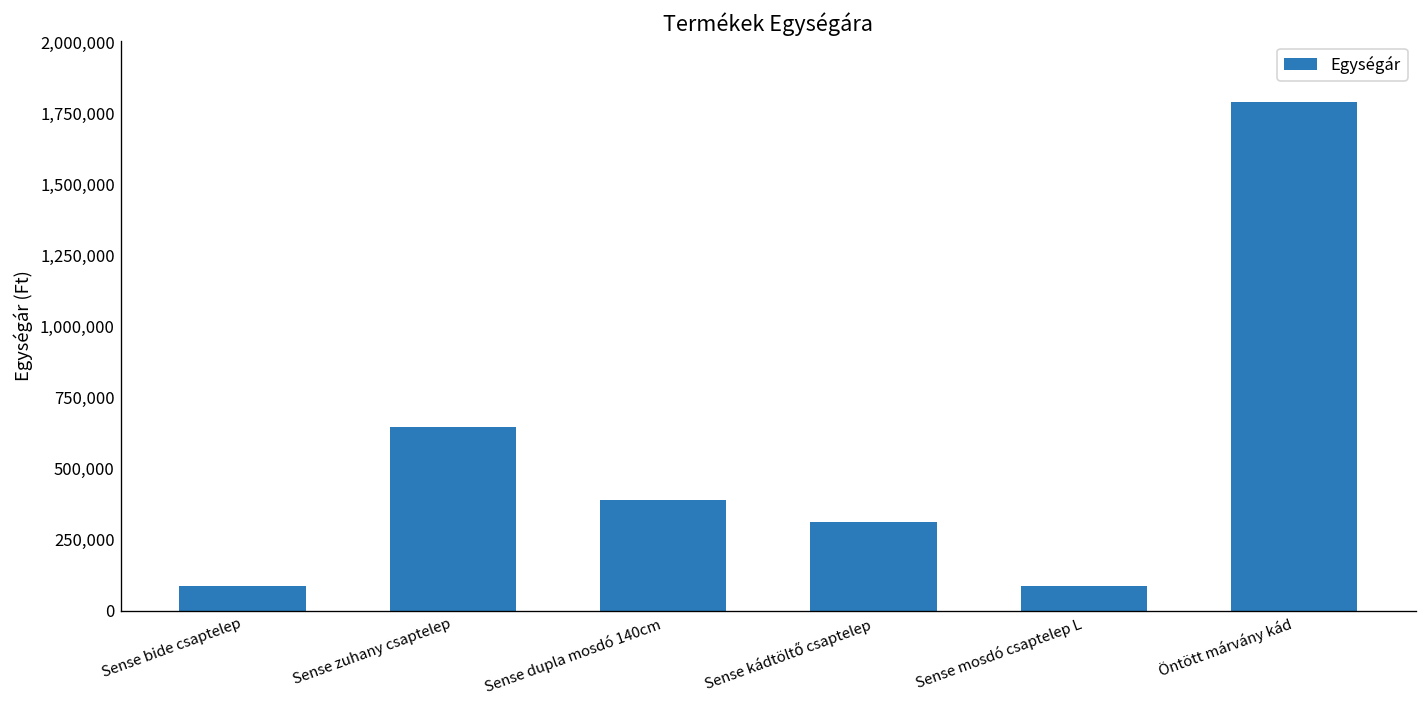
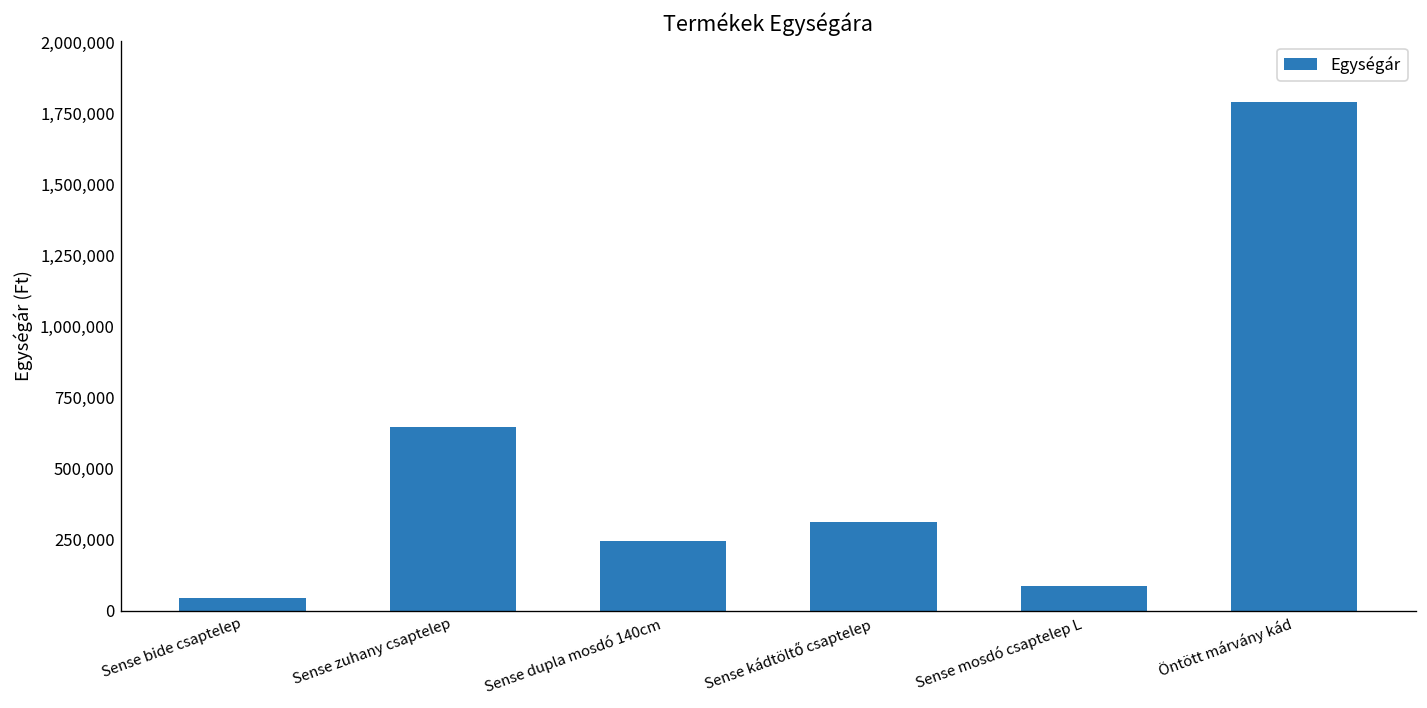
Sense bide csaptelep: 90,000 -> 40,000
Sense dupla mosdó 140cm: 390,000 -> 240,000
